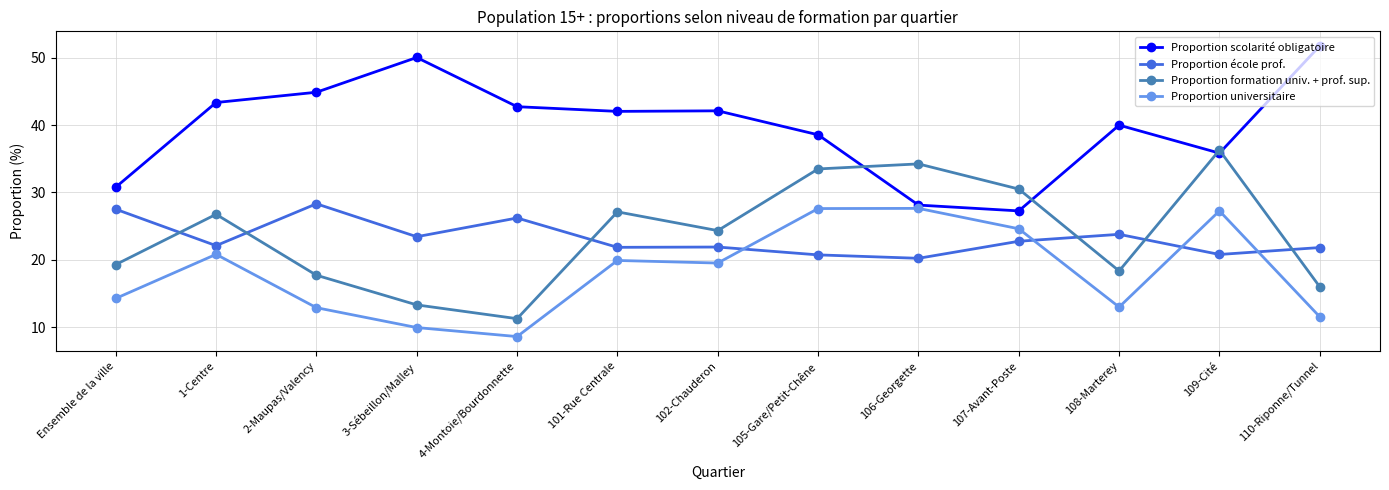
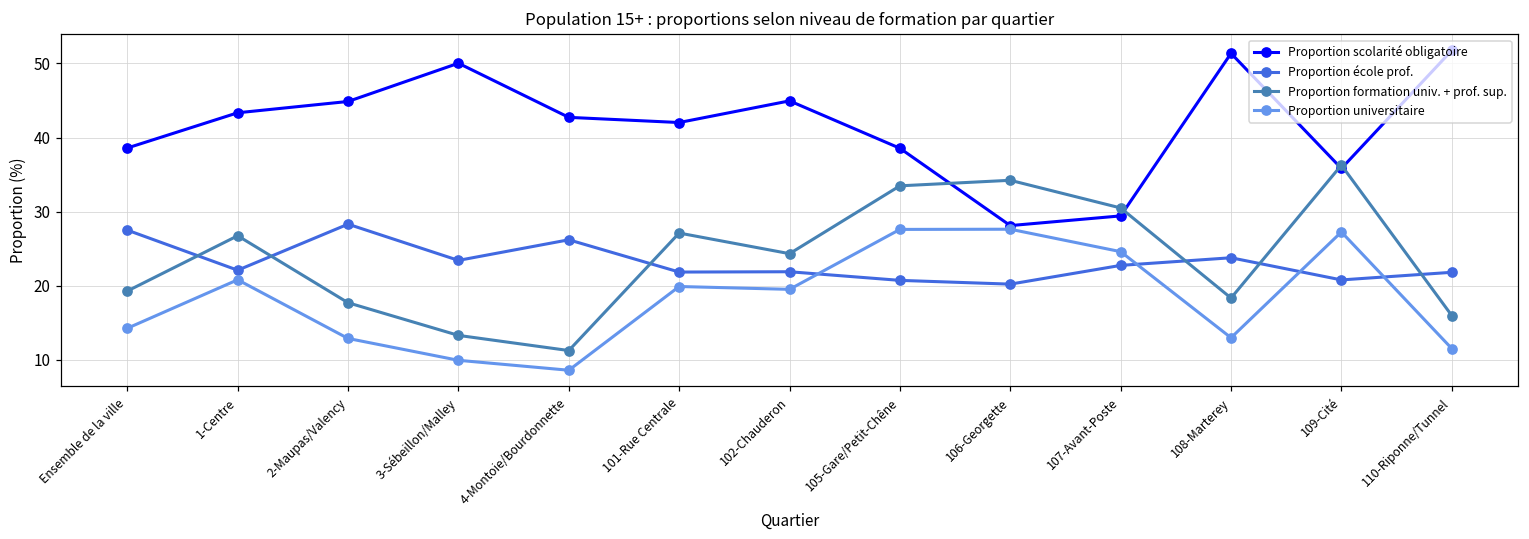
Proportion scolarité obligatoire, Ensemble de la ville: 31 -> 39
Proportion scolarité obligatoire, 102-Chauderon: 42 -> 45
Proportion scolarité obligatoire, 107-Avant-Poste: 27 -> 29
Proportion scolarité obligatoire, 108-Marterey: 40 -> 51
